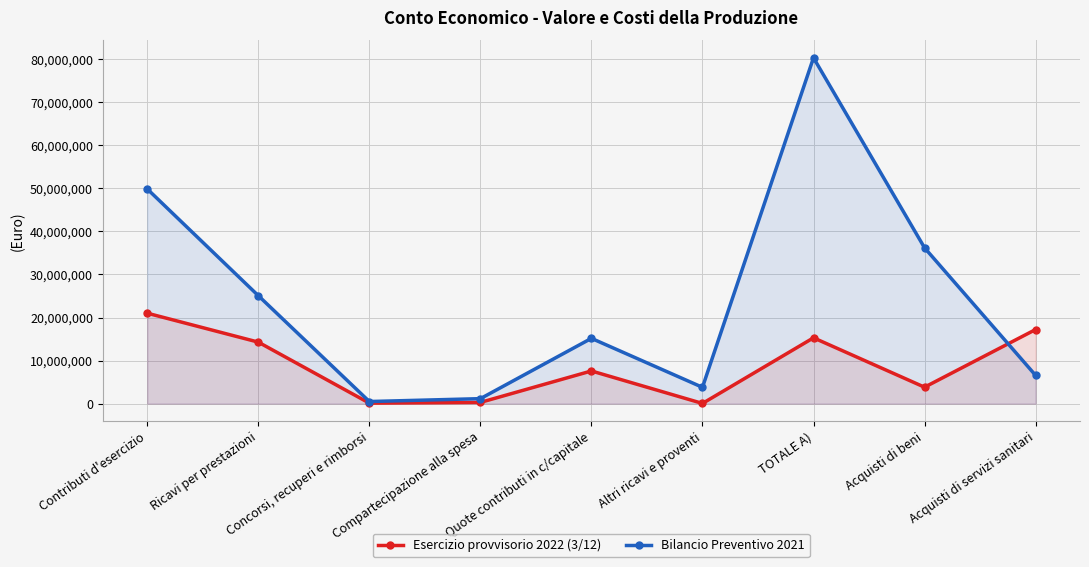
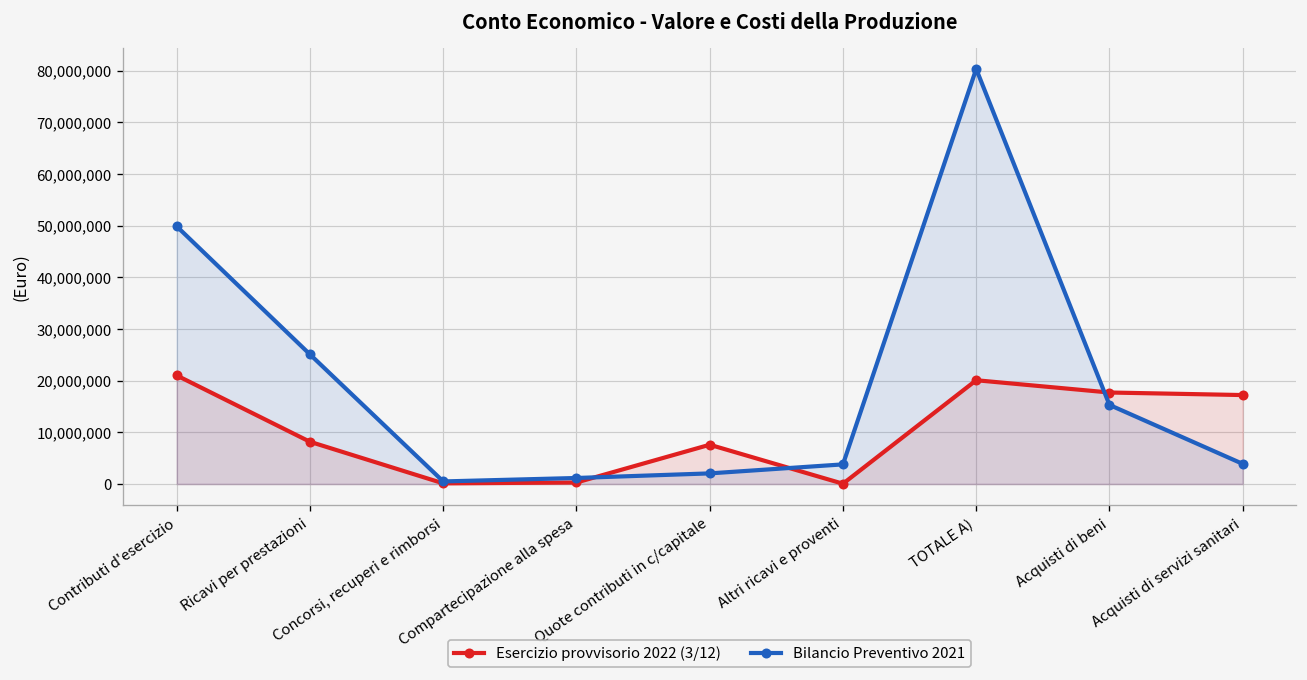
Esercizio provvisorio 2022 (3/12), Ricavi per prestazioni: 14,000,000 -> 8,000,000
Bilancio Preventivo 2021, Quote contributi in c/capitale: 15,000,000 -> 2,000,000
Esercizio provvisorio 2022 (3/12), TOTALE A): 15,000,000 -> 20,000,000
Esercizio provvisorio 2022 (3/12), Acquisti di beni: 4,000,000 -> 18,000,000
Bilancio Preventivo 2021, Acquisti di beni: 36,000,000 -> 15,000,000
Bilancio Preventivo 2021, Acquisti di servizi sanitari: 7,000,000 -> 4,000,000
